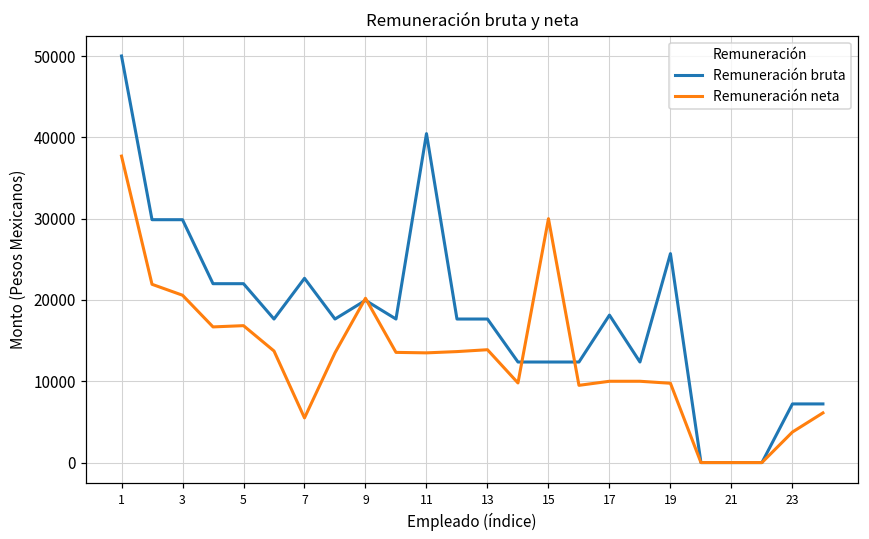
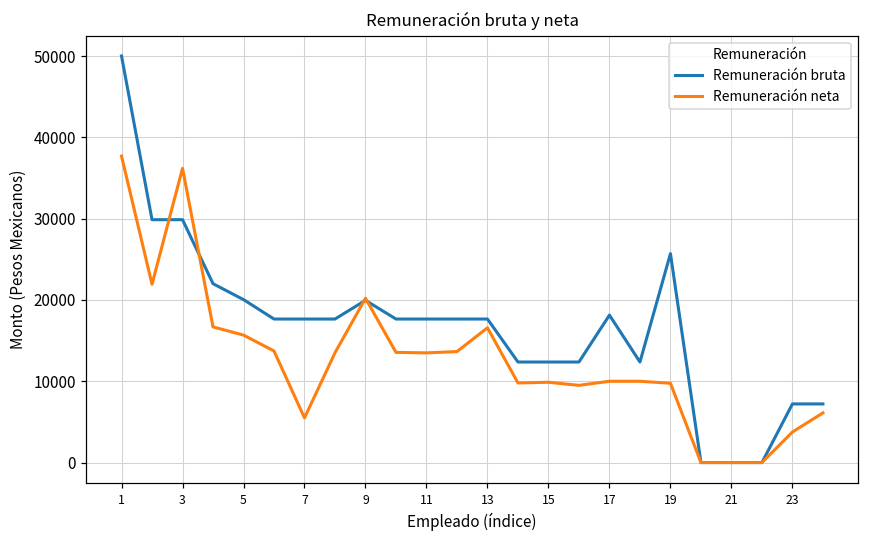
Remuneración neta, 3: 21000 -> 36000
Remuneración bruta, 5: 22000 -> 20000
Remuneración neta, 5: 17000 -> 16000
Remuneración bruta, 7: 23000 -> 18000
Remuneración bruta, 11: 40000 -> 18000
Remuneración neta, 13: 14000 -> 17000
Remuneración neta, 15: 30000 -> 10000
